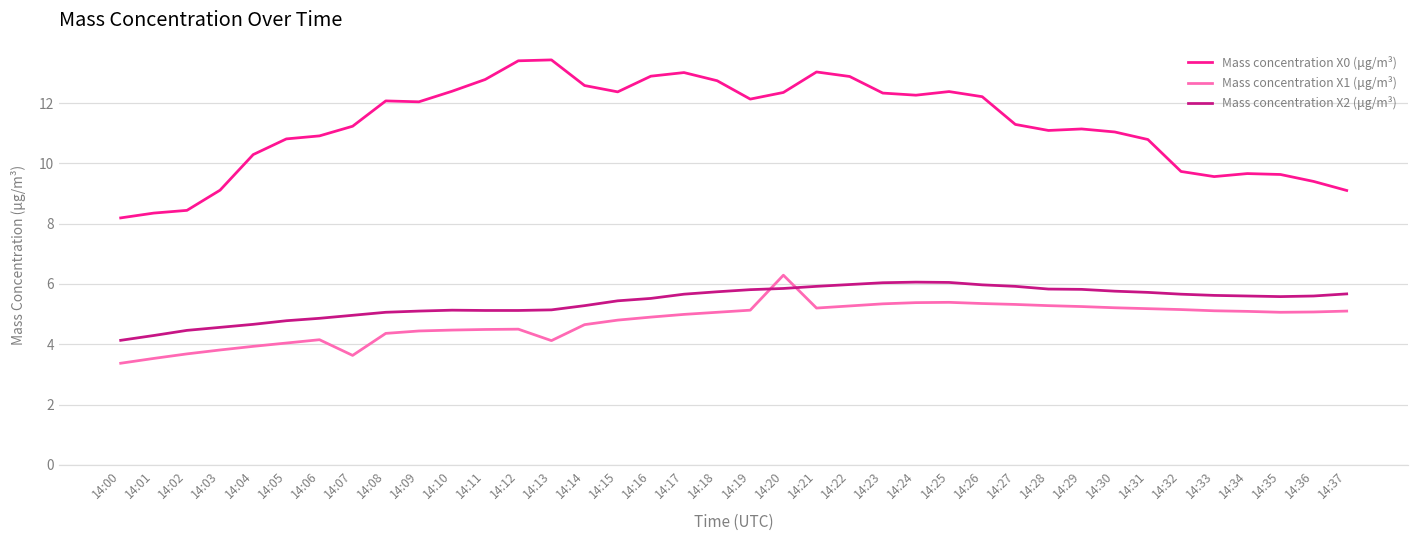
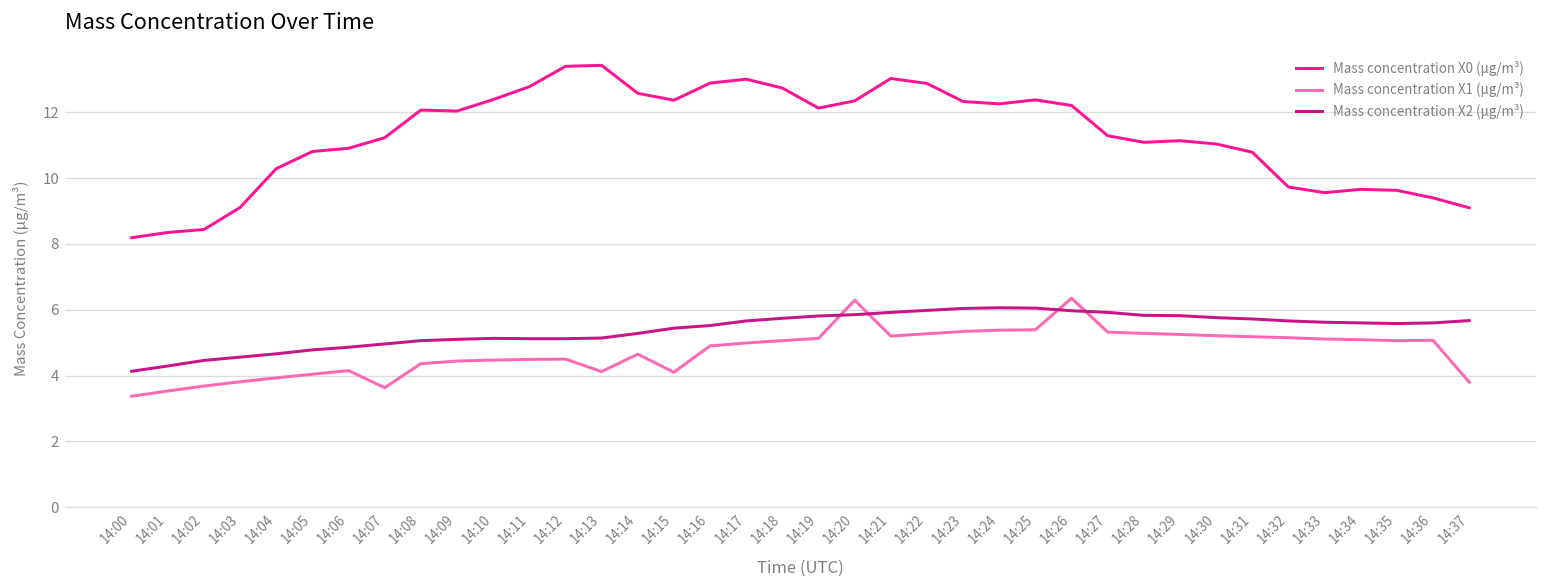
Mass concentration X1 (μg/m³), 14:15: 4.8 -> 4.1
Mass concentration X1 (μg/m³), 14:26: 5.4 -> 6.4
Mass concentration X1 (μg/m³), 14:37: 5.1 -> 3.8
